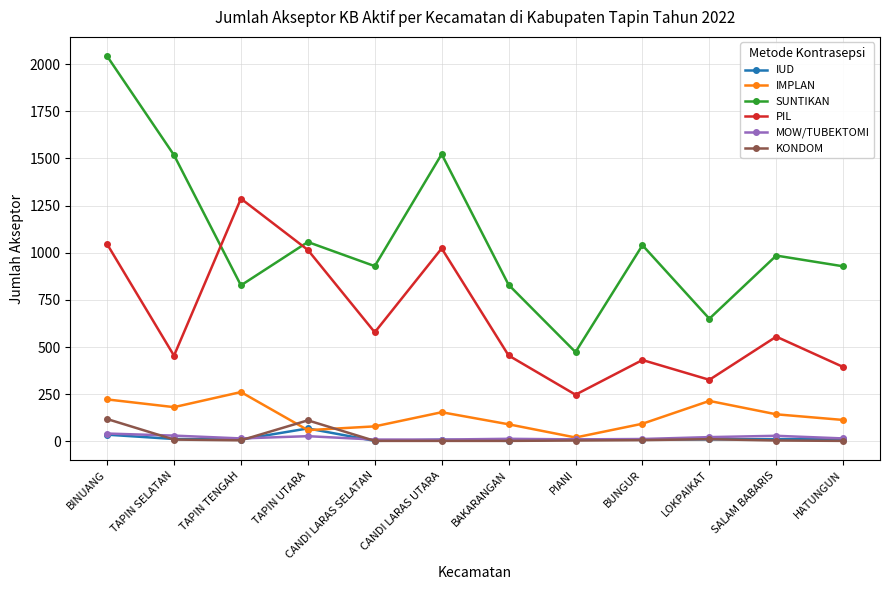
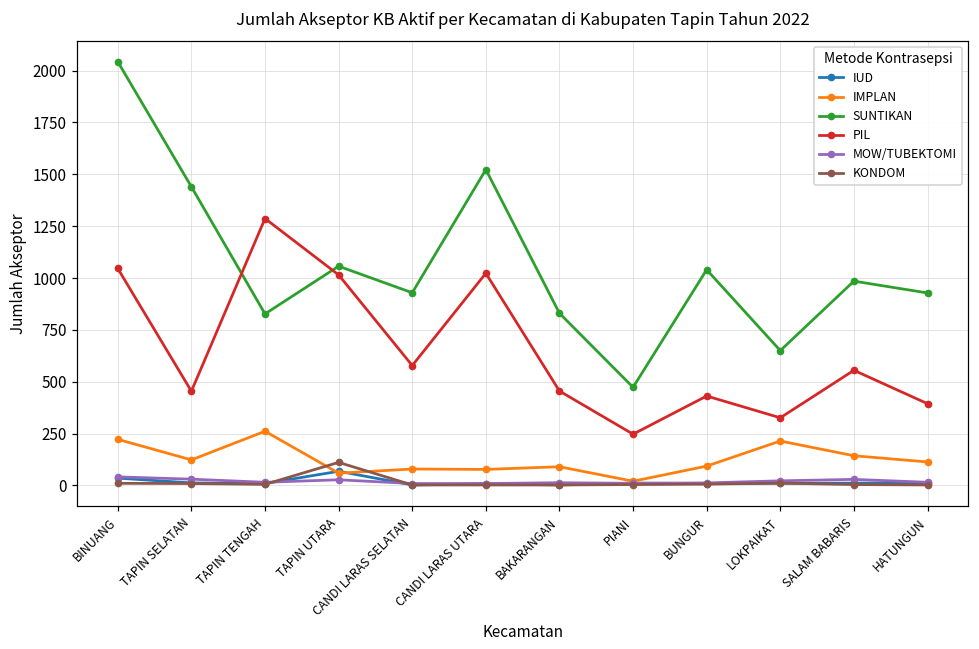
KONDOM, BINUANG: 120 -> 10
IMPLAN, TAPIN SELATAN: 180 -> 120
SUNTIKAN, TAPIN SELATAN: 1520 -> 1440
IMPLAN, CANDI LARAS UTARA: 150 -> 80
